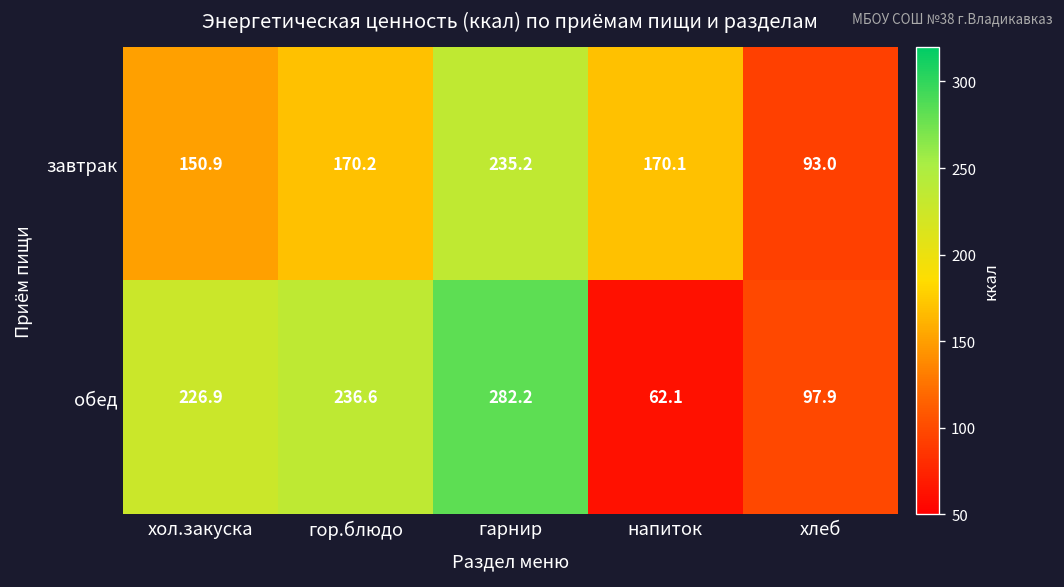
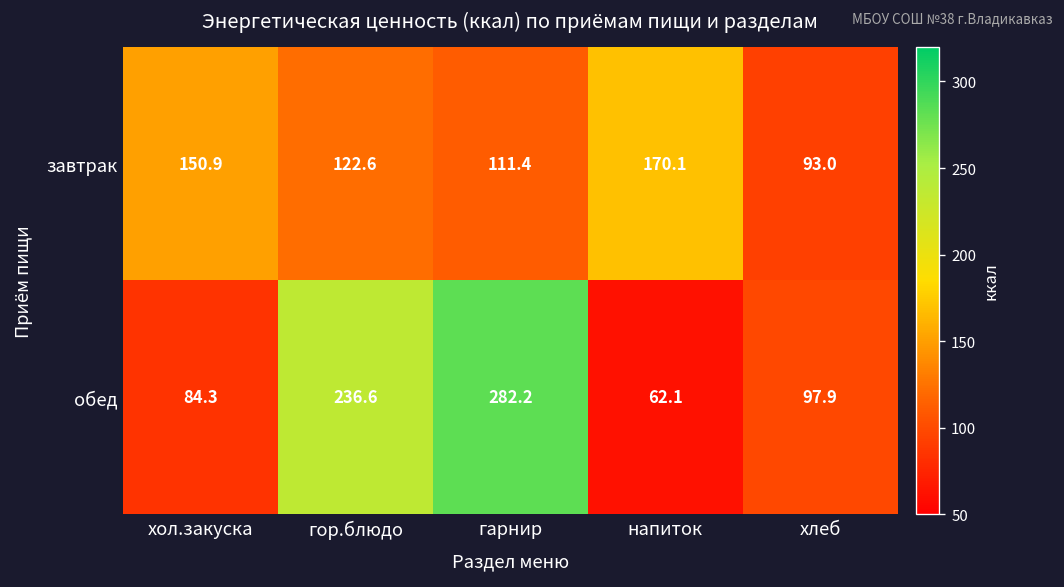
завтрак, гор.блюдо: 170.2 -> 122.6
завтрак, гарнир: 235.2 -> 111.4
обед, хол.закуска: 226.9 -> 84.3
